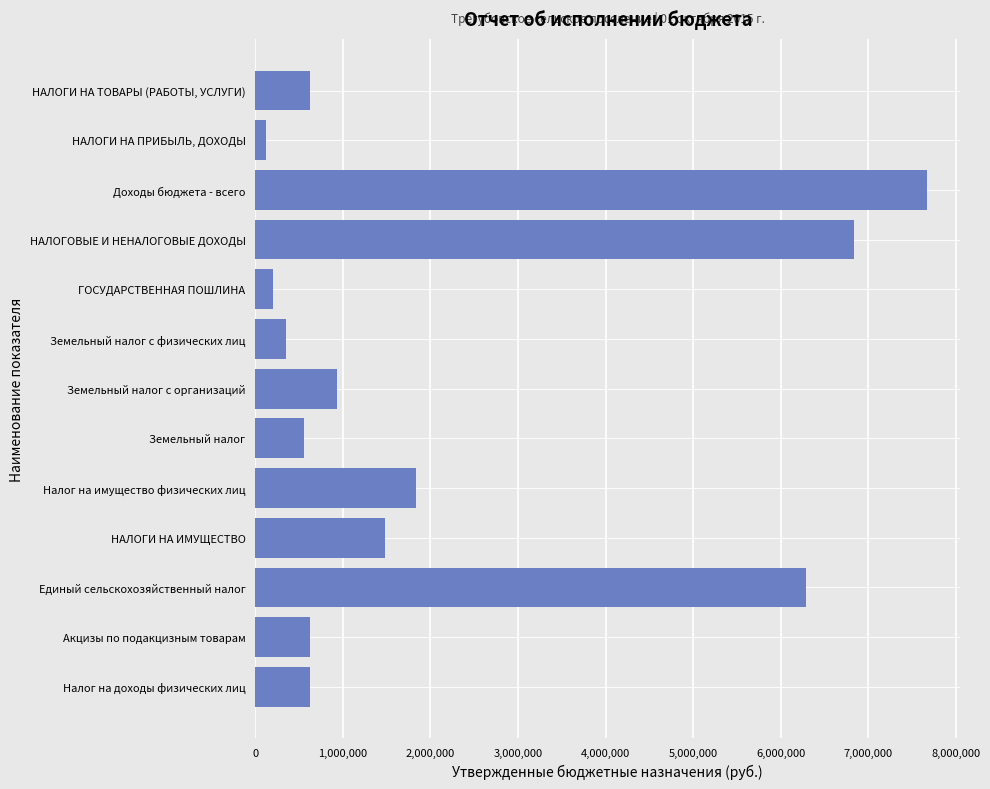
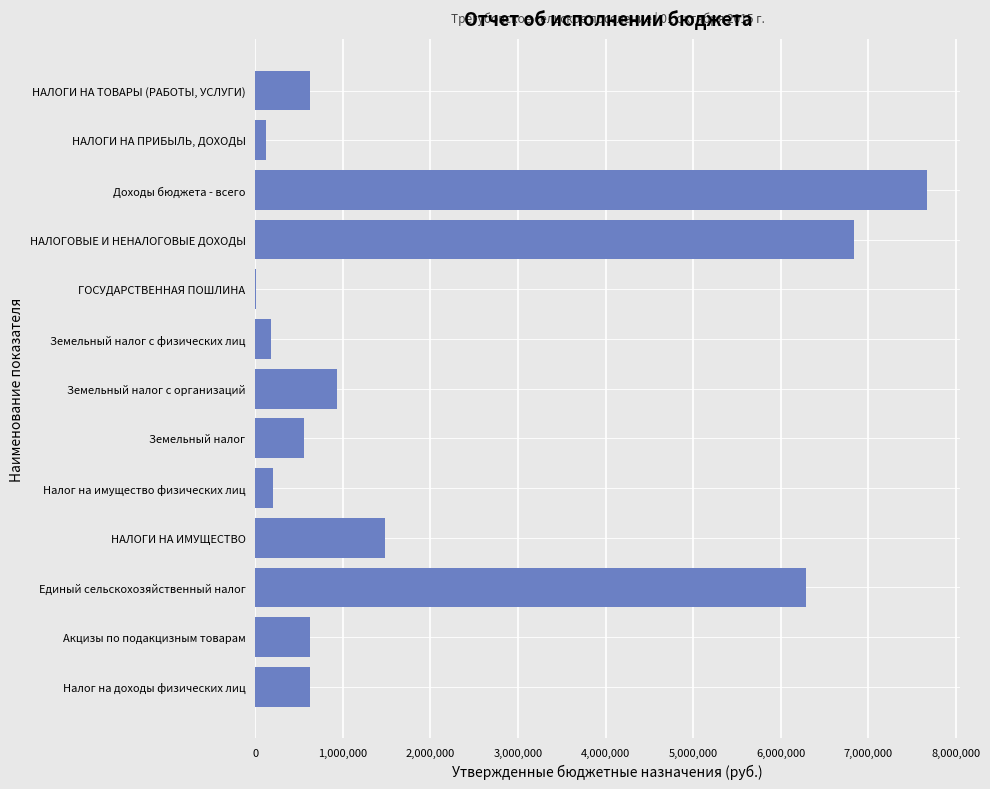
ГОСУДАРСТВЕННАЯ ПОШЛИНА: 200,000 -> 0
Земельный налог с физических лиц: 400,000 -> 200,000
Налог на имущество физических лиц: 1,800,000 -> 200,000
